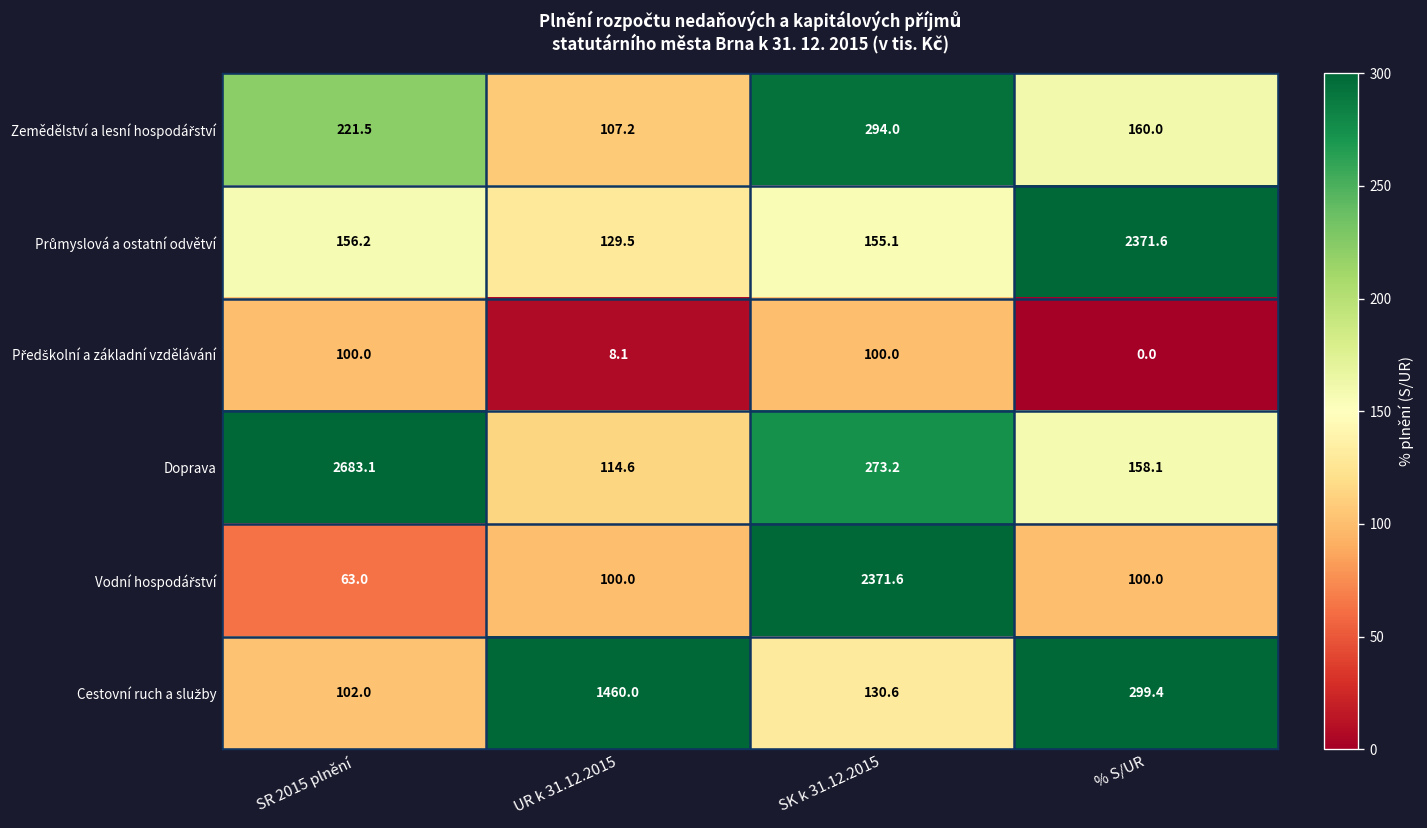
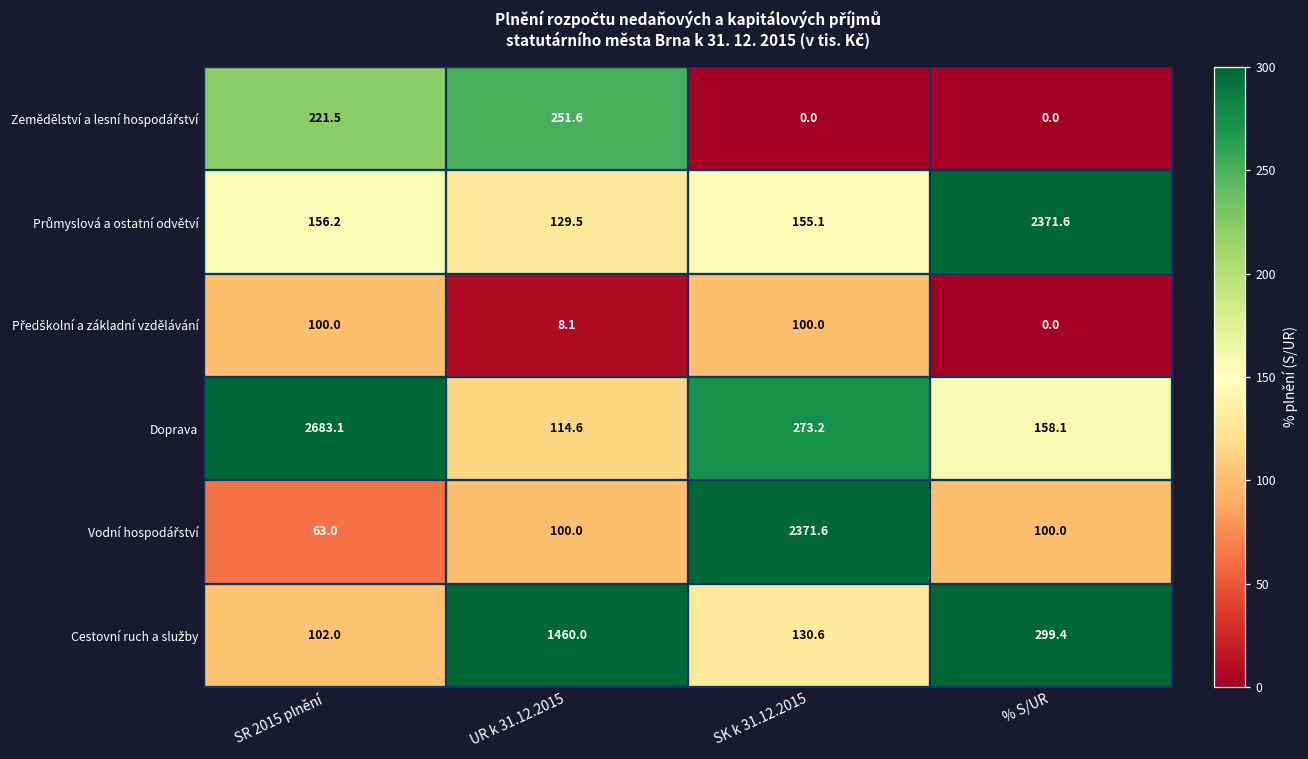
Zemědělství a lesní hospodářství, UR k 31.12.2015: 107.2 -> 251.6
Zemědělství a lesní hospodářství, SK k 31.12.2015: 294.0 -> 0.0
Zemědělství a lesní hospodářství, % S/UR: 160.0 -> 0.0
